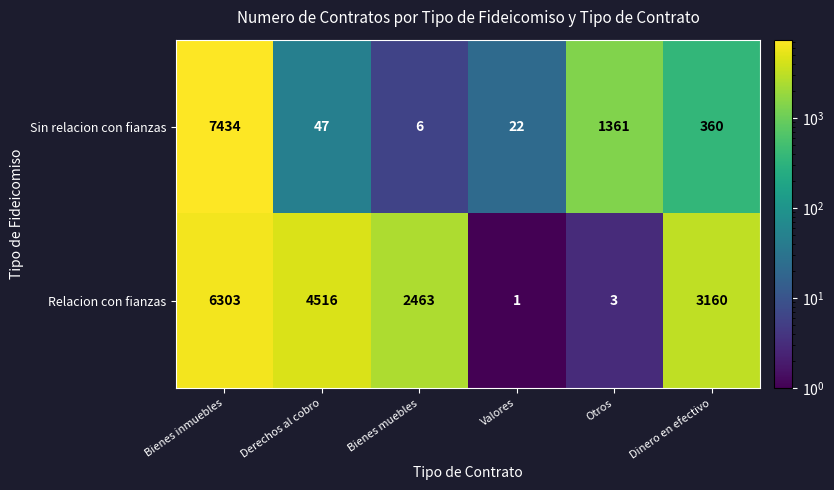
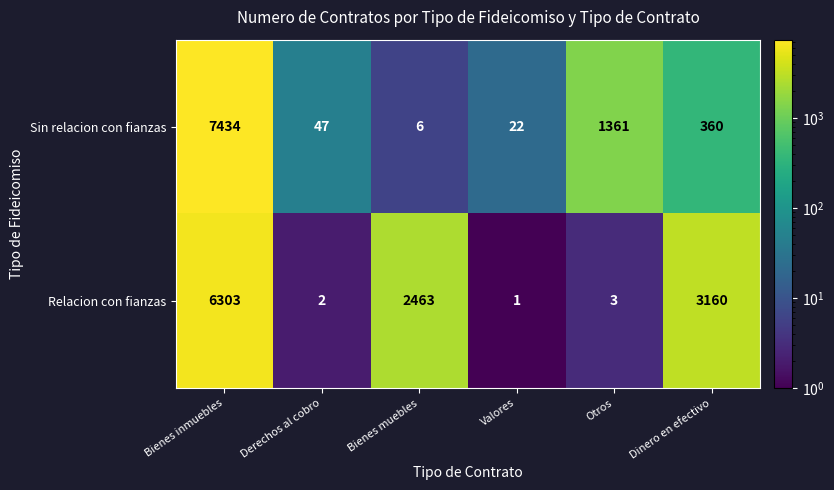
Relacion con fianzas, Derechos al cobro: 4516 -> 2
